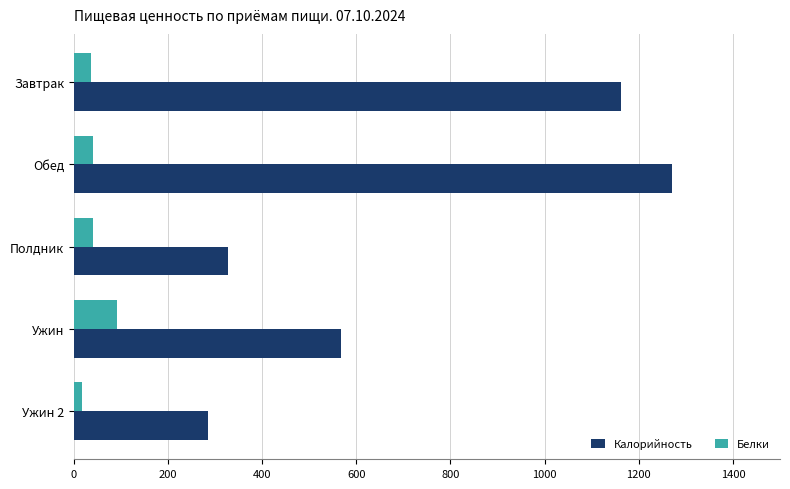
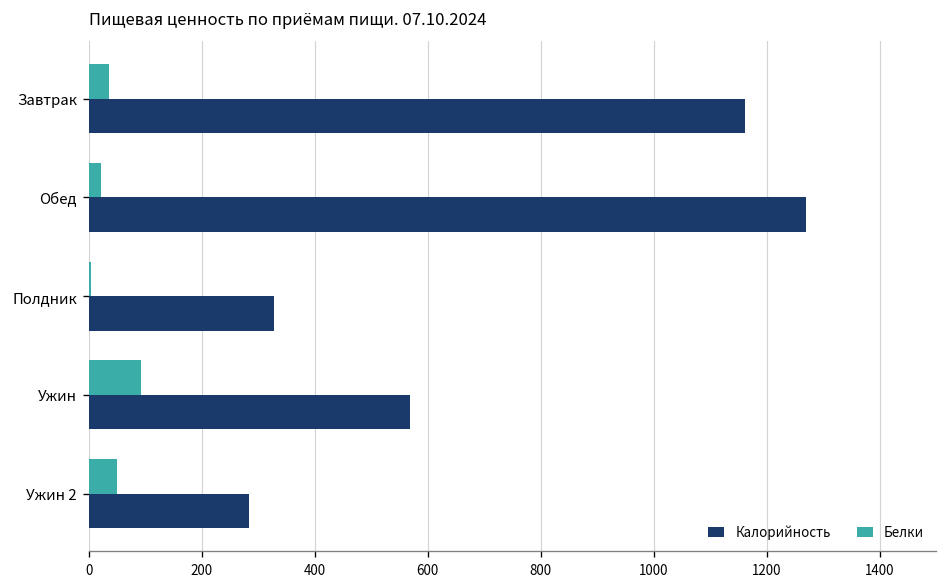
Белки, Обед: 40 -> 20
Белки, Полдник: 40 -> 0
Белки, Ужин 2: 20 -> 50
